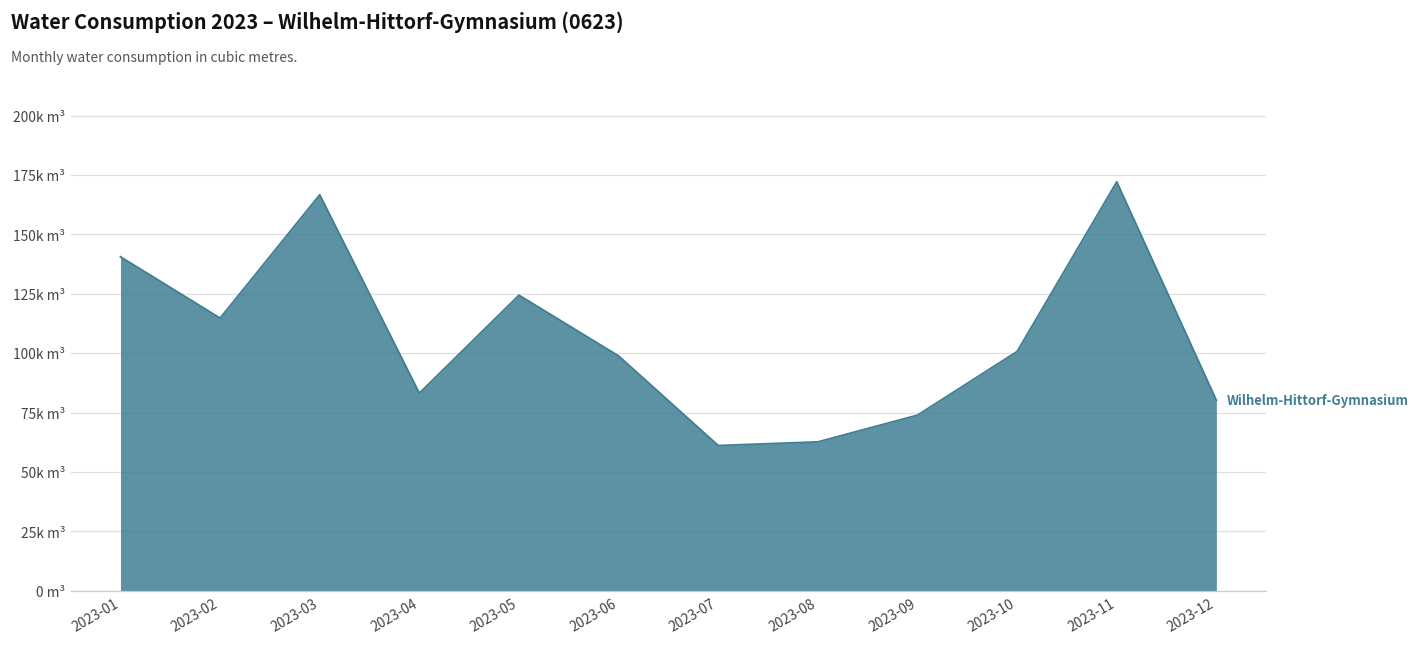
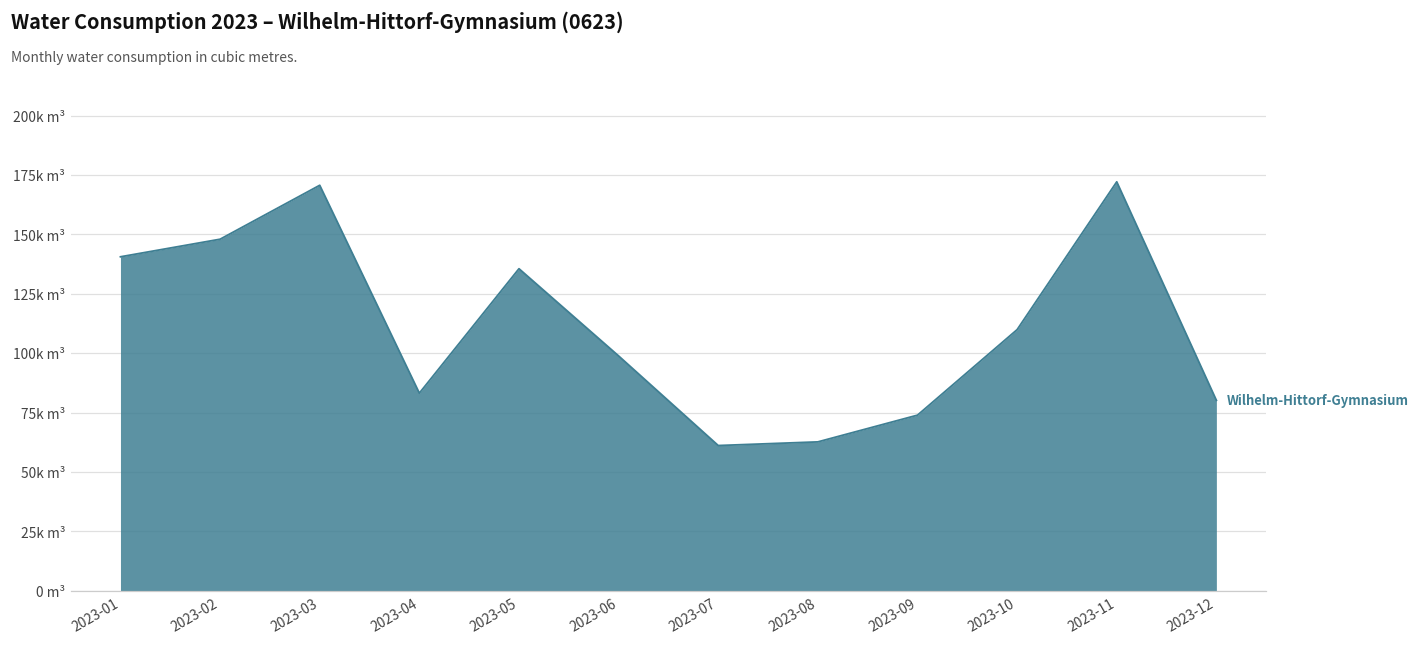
2023-02: 115k m³ -> 148k m³
2023-03: 167k m³ -> 171k m³
2023-05: 124k m³ -> 136k m³
2023-10: 101k m³ -> 110k m³
